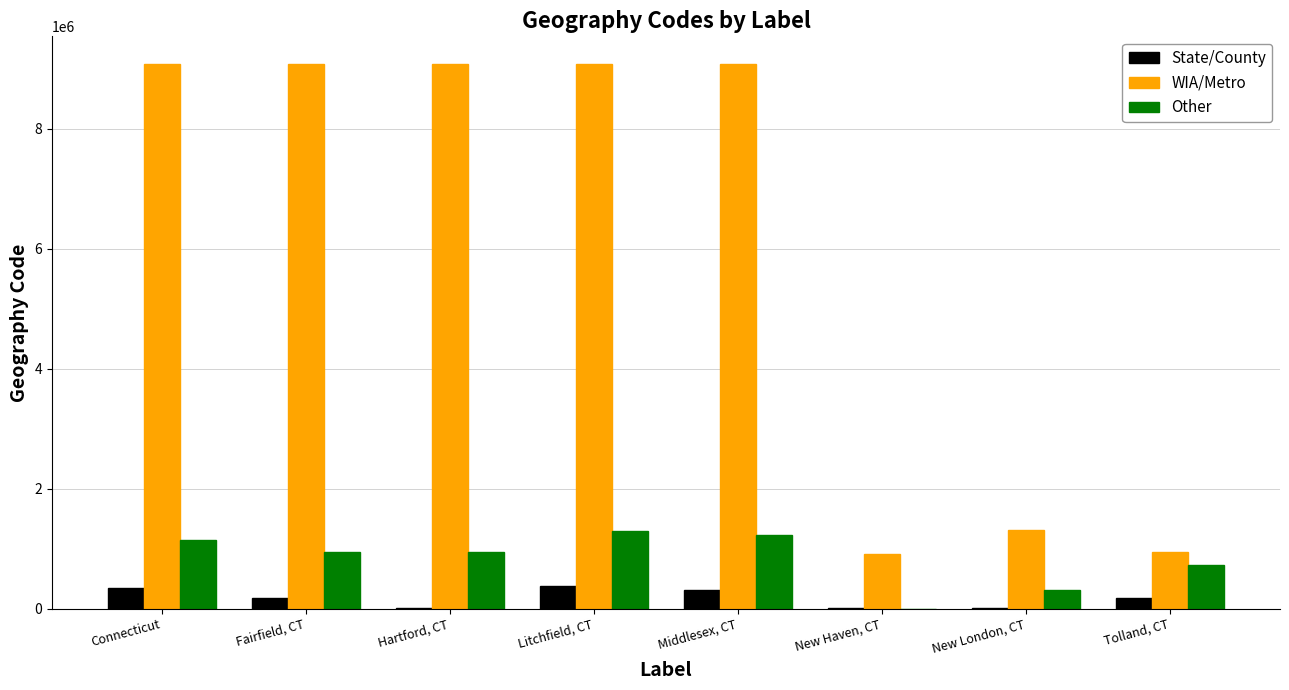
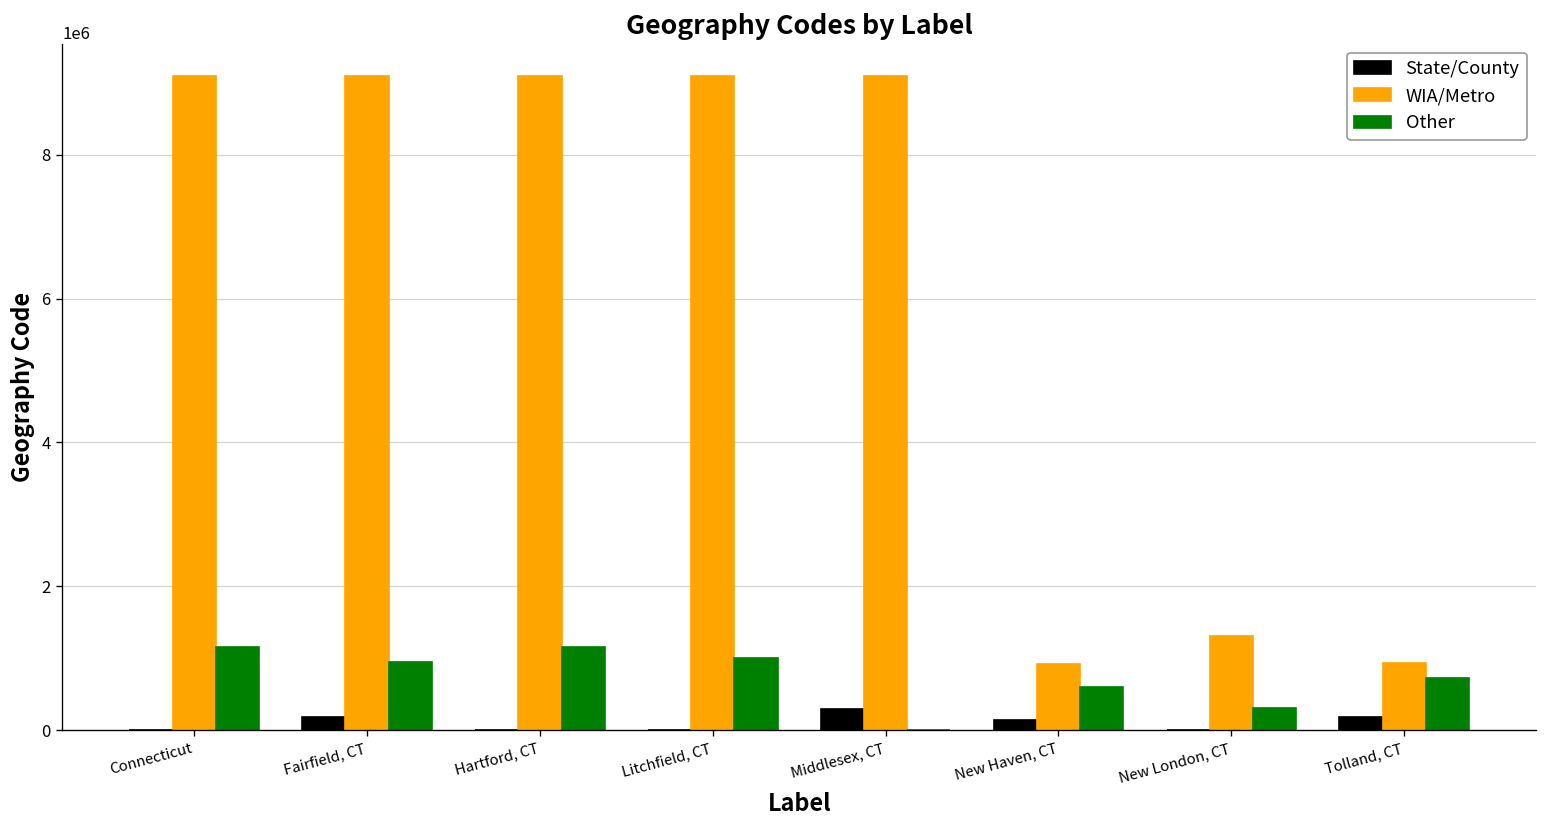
State/County, Connecticut: 300000 -> 0
Other, Hartford, CT: 900000 -> 1200000
State/County, Litchfield, CT: 400000 -> 0
Other, Litchfield, CT: 1300000 -> 1000000
Other, Middlesex, CT: 1200000 -> 0
State/County, New Haven, CT: 0 -> 100000
Other, New Haven, CT: 0 -> 600000
